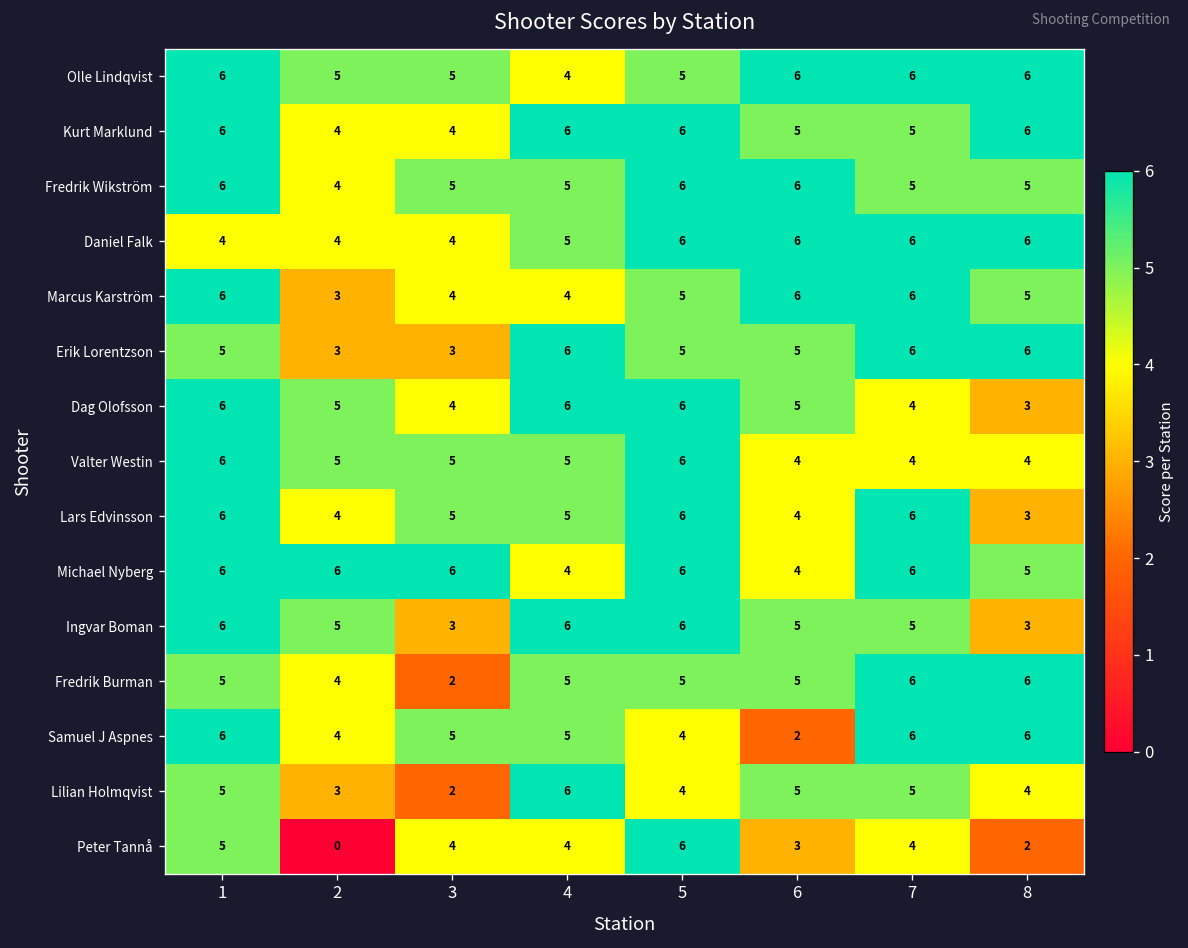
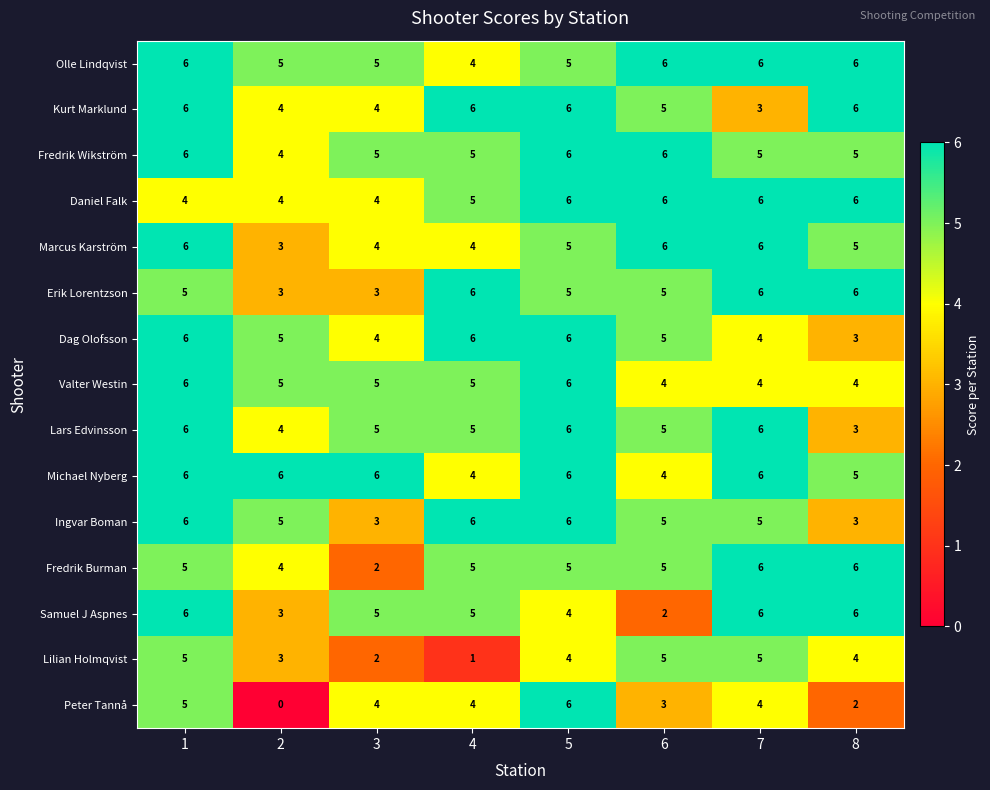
Kurt Marklund, 7: 5 -> 3
Lars Edvinsson, 6: 4 -> 5
Samuel J Aspnes, 2: 4 -> 3
Lilian Holmqvist, 4: 6 -> 1
